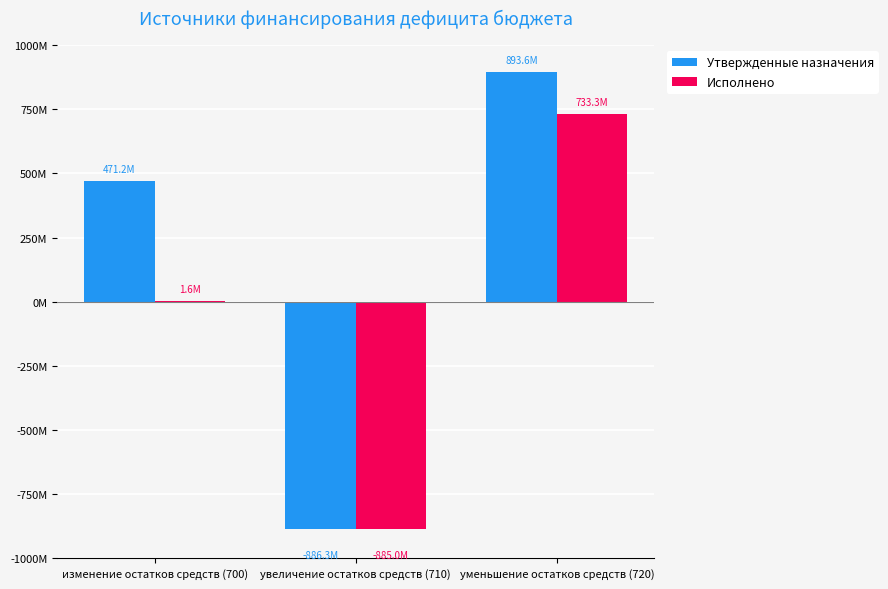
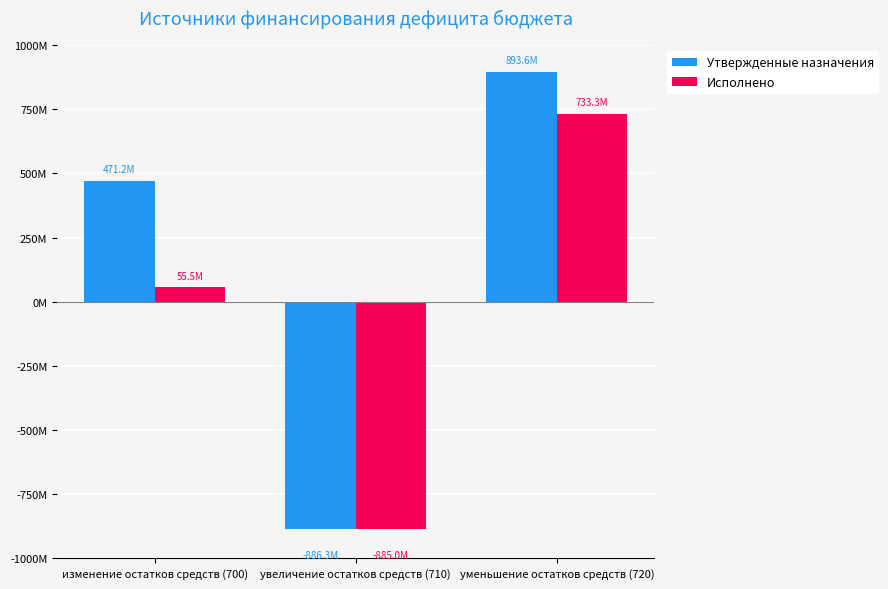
Исполнено, изменение остатков средств (700): 1.6M -> 55.5M
